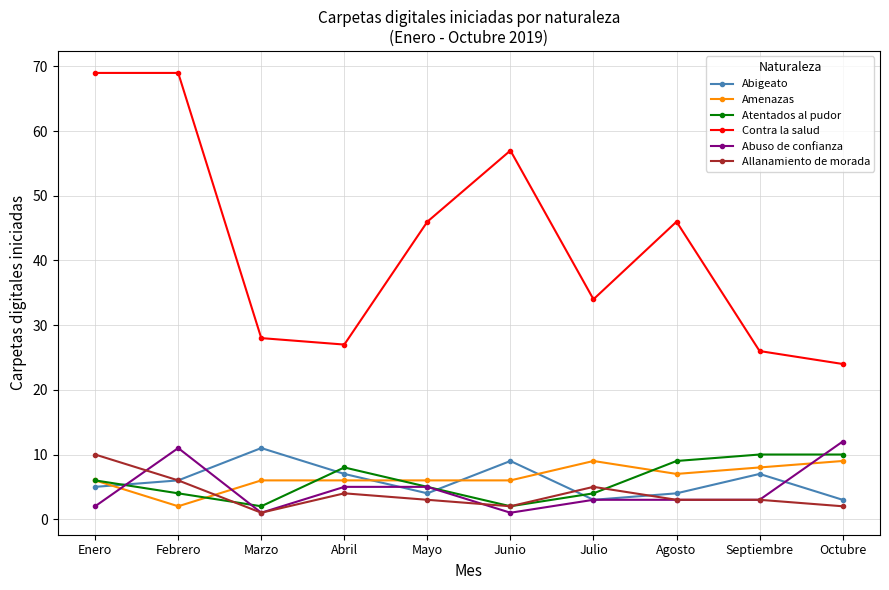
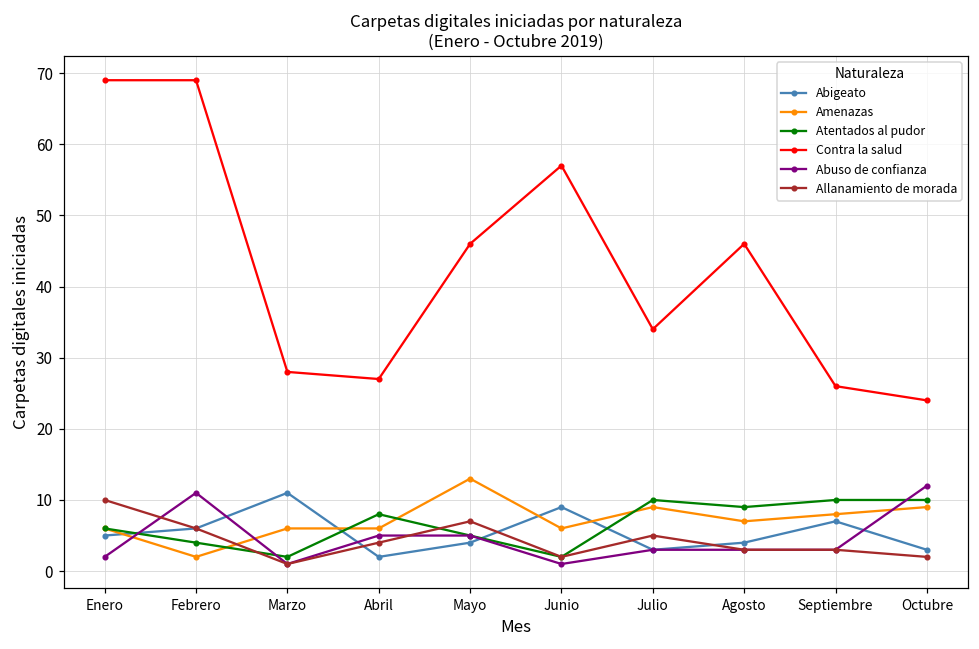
Abigeato, Abril: 7 -> 2
Amenazas, Mayo: 6 -> 13
Allanamiento de morada, Mayo: 3 -> 7
Atentados al pudor, Julio: 4 -> 10
